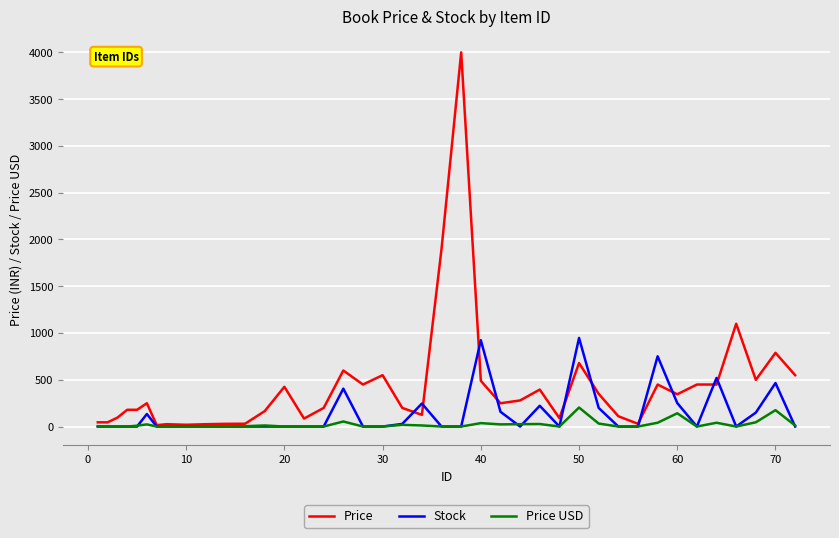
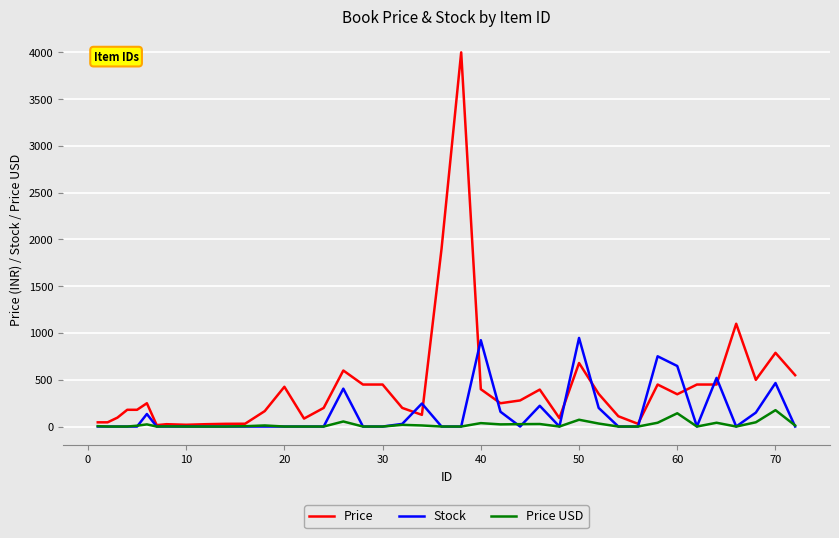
Price, 30: 500 -> 400
Price, 40: 500 -> 400
Price USD, 50: 200 -> 100
Stock, 60: 300 -> 600
